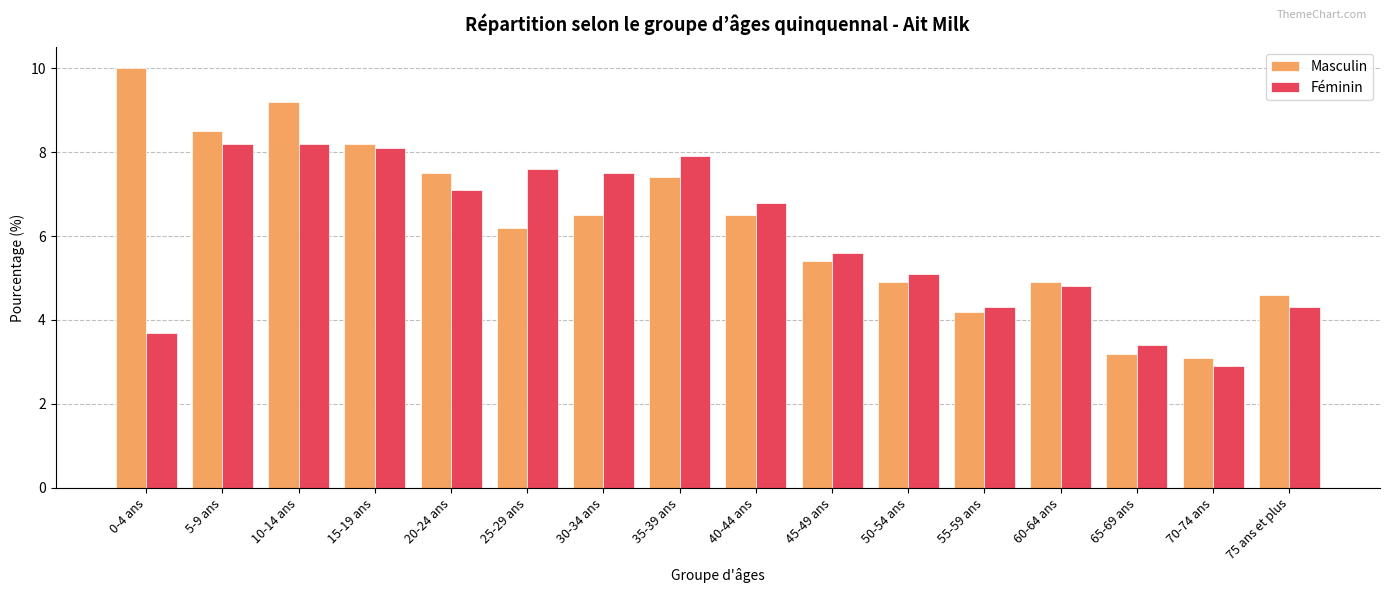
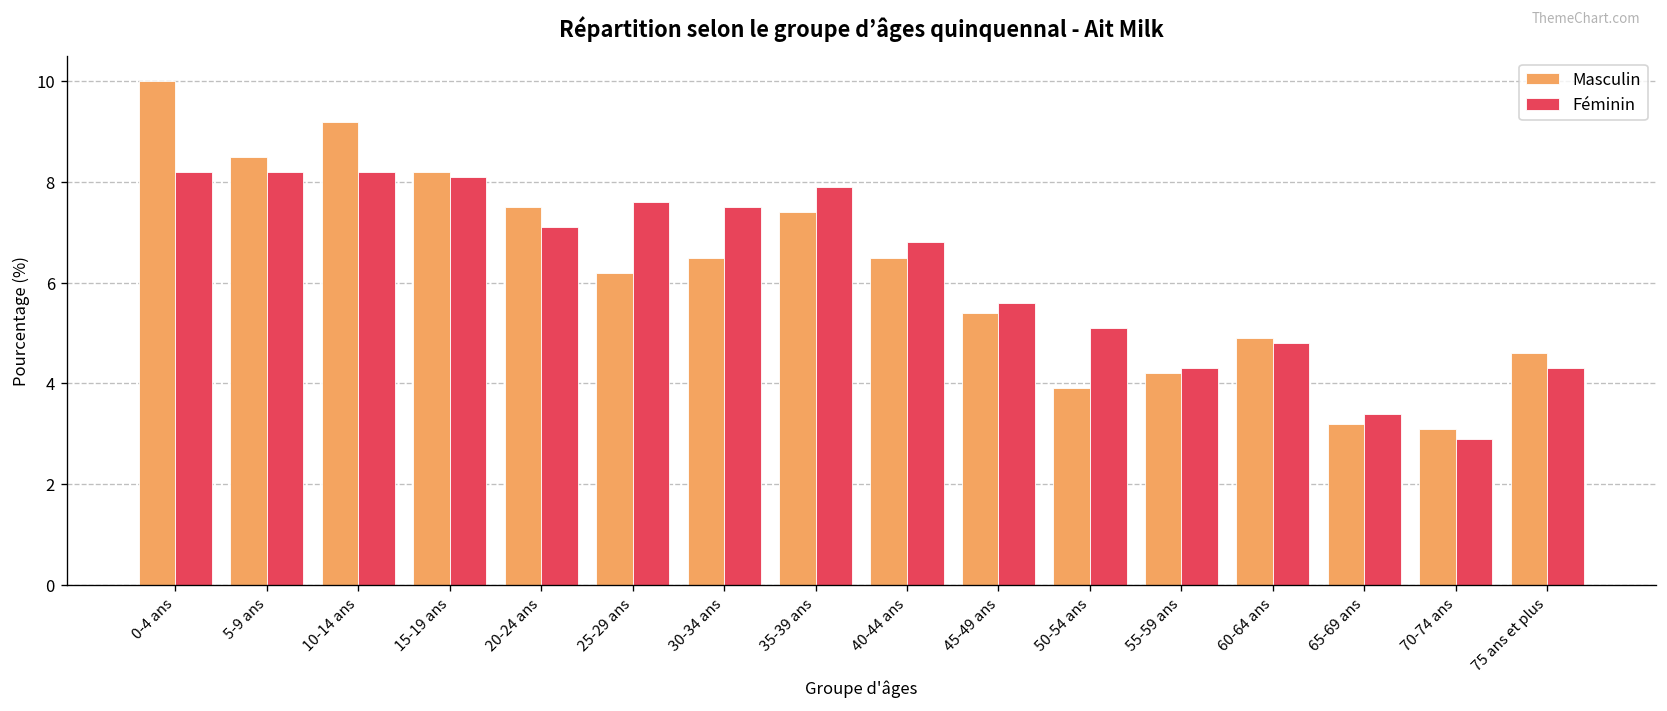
Féminin, 0-4 ans: 3.7 -> 8.2
Masculin, 50-54 ans: 4.9 -> 3.9
